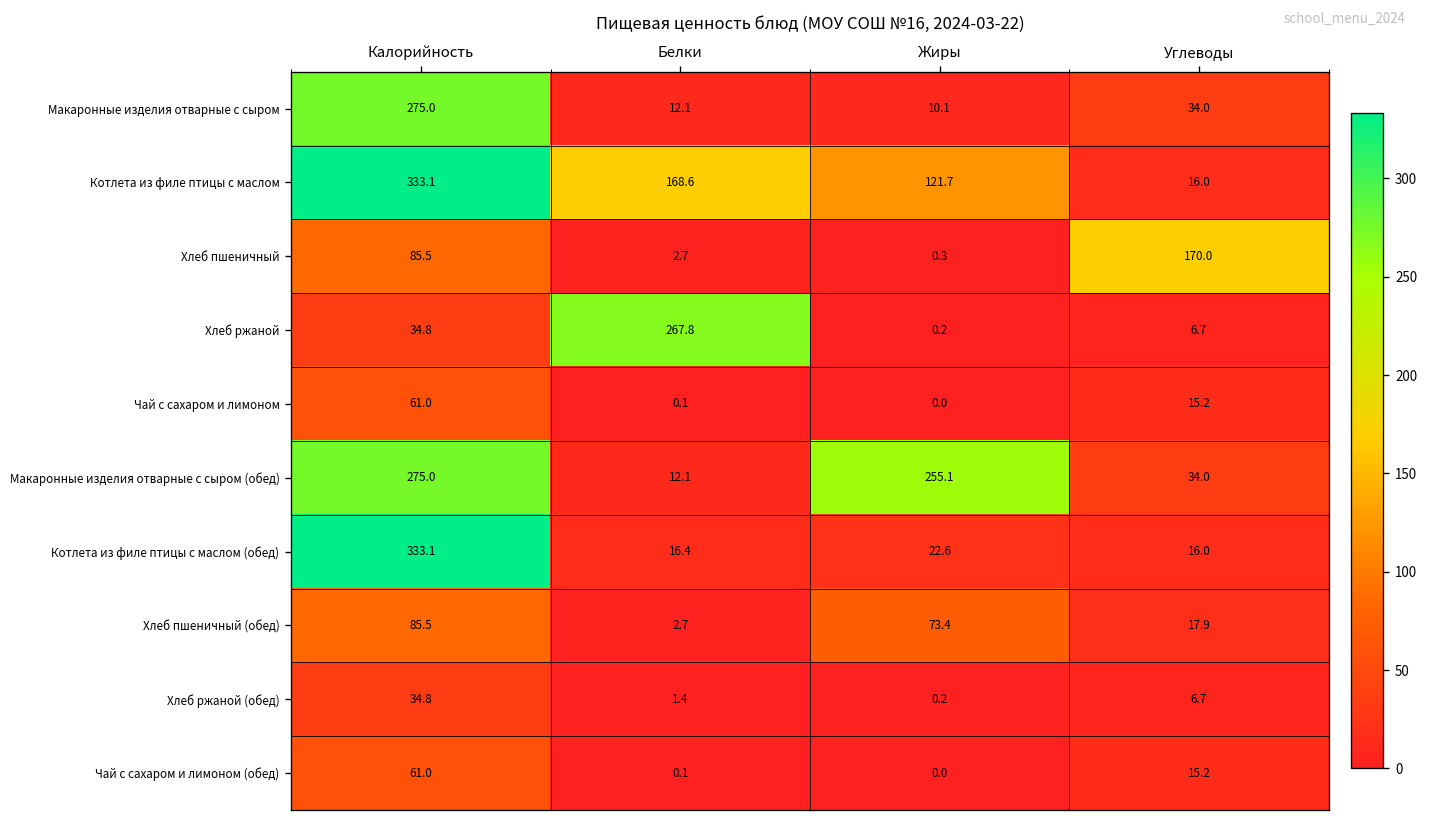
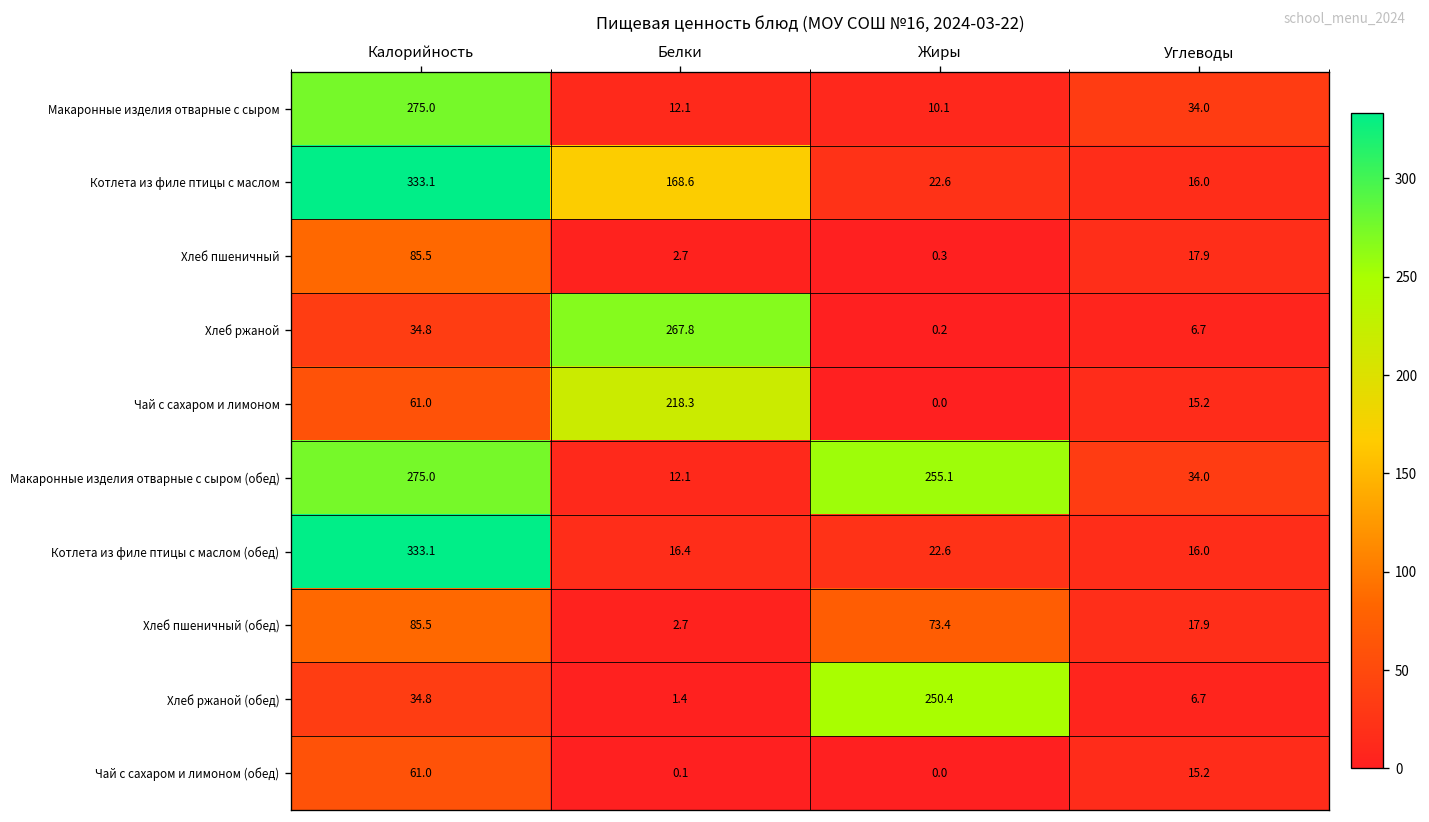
Котлета из филе птицы с маслом, Жиры: 121.7 -> 22.6
Хлеб пшеничный, Углеводы: 170.0 -> 17.9
Чай с сахаром и лимоном, Белки: 0.1 -> 218.3
Хлеб ржаной (обед), Жиры: 0.2 -> 250.4
